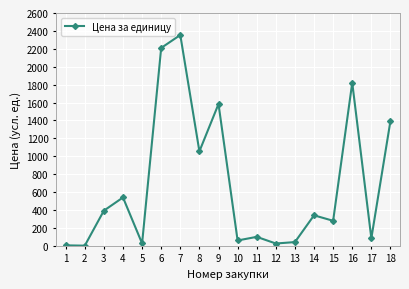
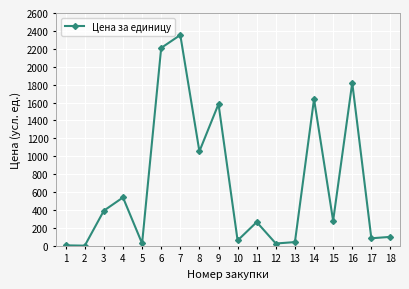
11: 100 -> 300
14: 300 -> 1600
18: 1400 -> 100
